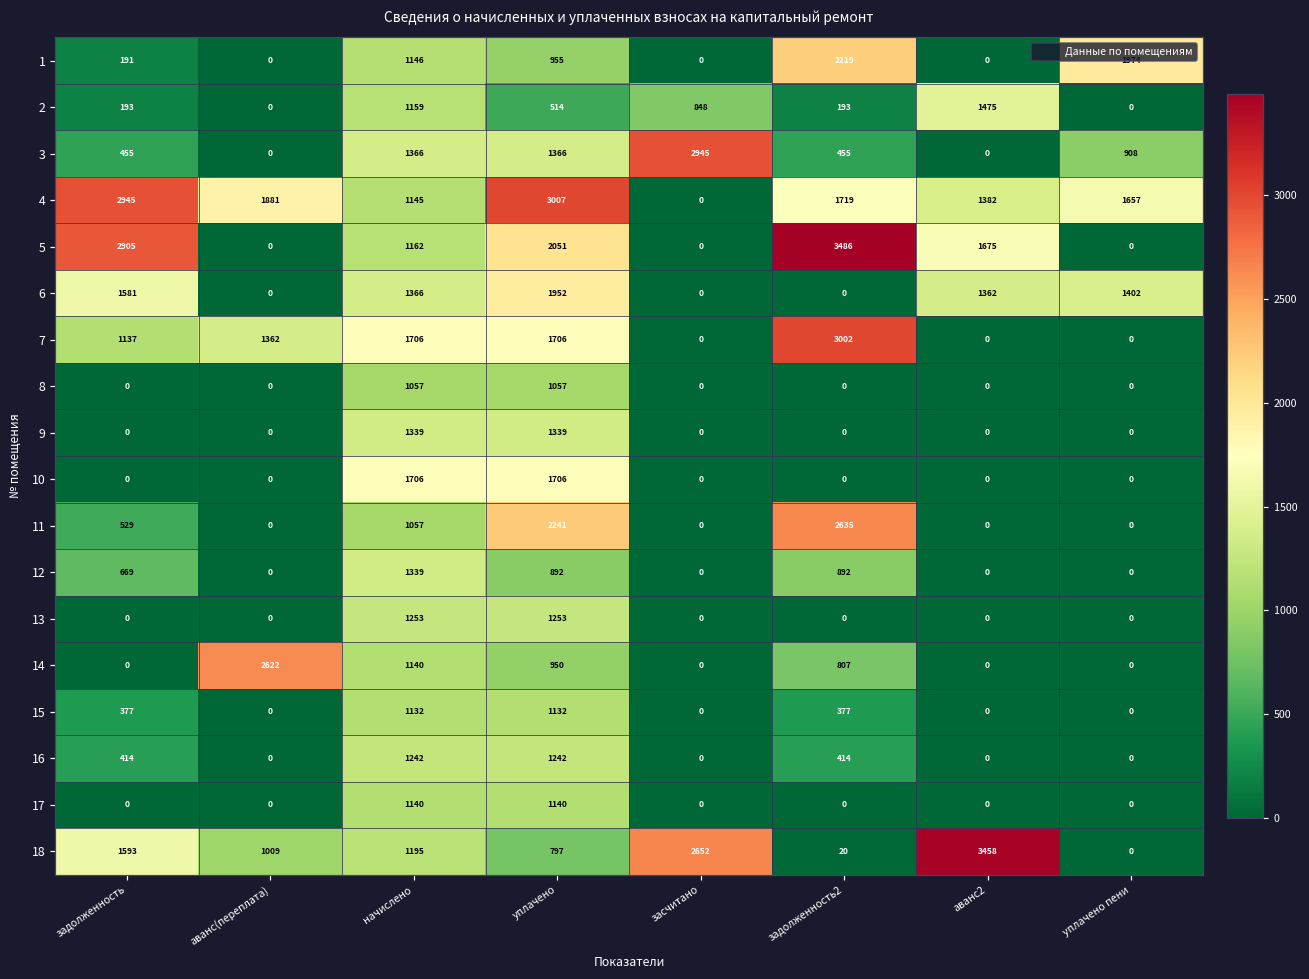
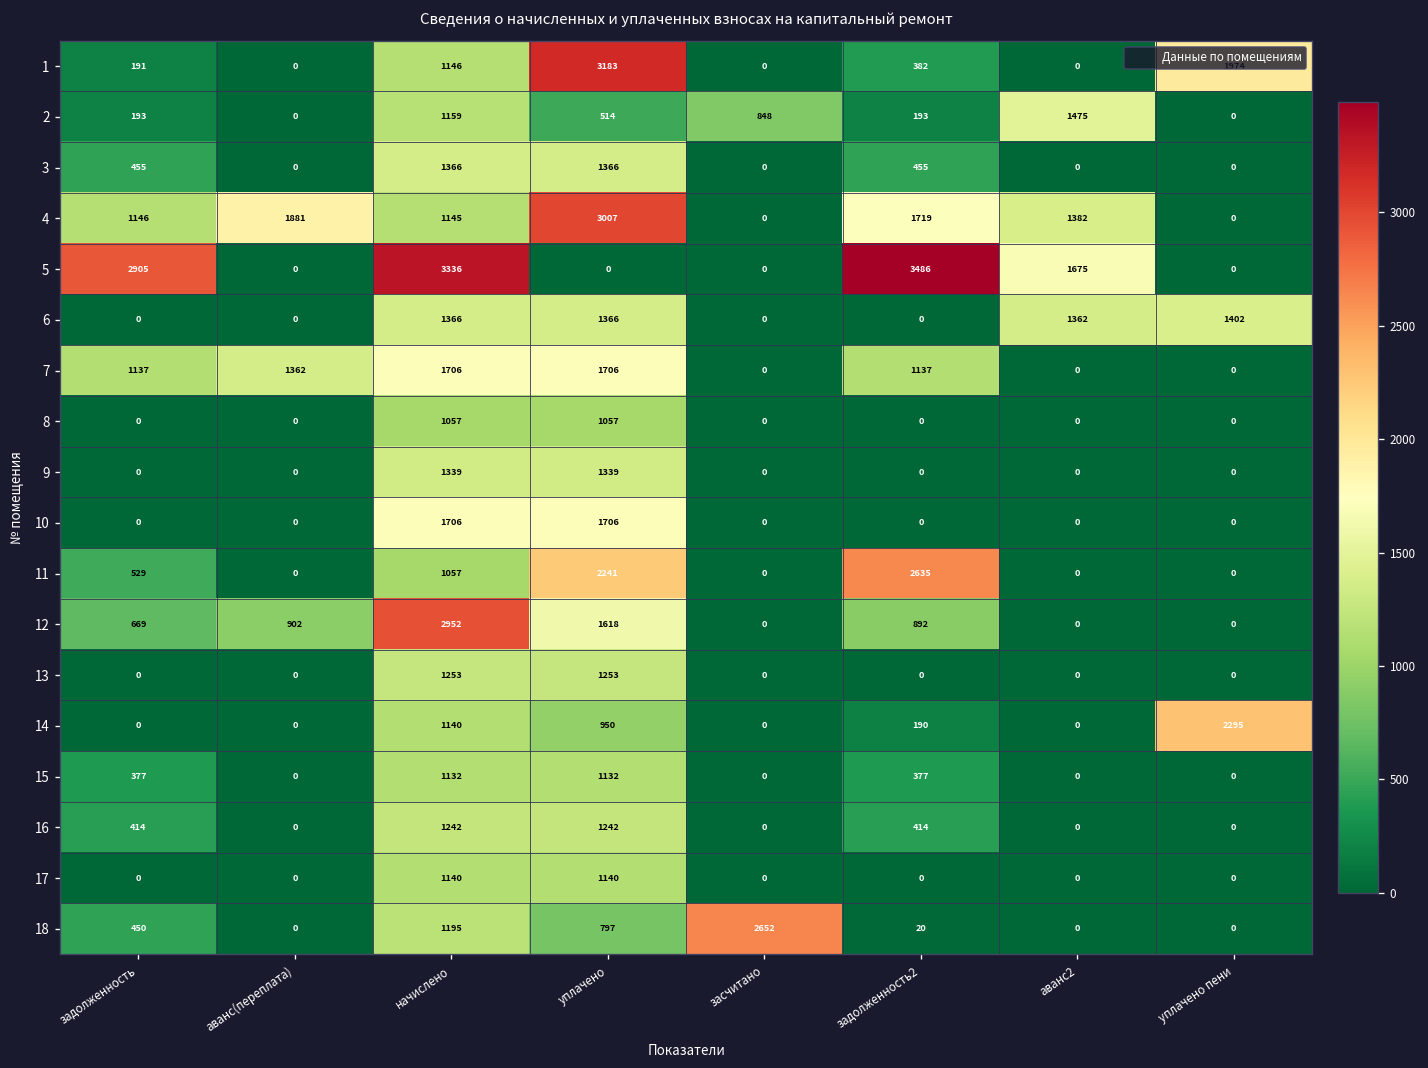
1, уплачено: 955 -> 3183
1, задолженность2: 2219 -> 382
3, засчитано: 2945 -> 0
3, уплачено пени: 908 -> 0
4, задолженность: 2945 -> 1146
4, уплачено пени: 1657 -> 0
5, начислено: 1162 -> 3336
5, уплачено: 2051 -> 0
6, задолженность: 1581 -> 0
6, уплачено: 1952 -> 1366
7, задолженность2: 3002 -> 1137
12, аванс(переплата): 0 -> 902
12, начислено: 1339 -> 2952
12, уплачено: 892 -> 1618
14, аванс(переплата): 2622 -> 0
14, задолженность2: 807 -> 190
14, уплачено пени: 0 -> 2295
18, задолженность: 1593 -> 450
18, аванс(переплата): 1009 -> 0
18, аванс2: 3458 -> 0
